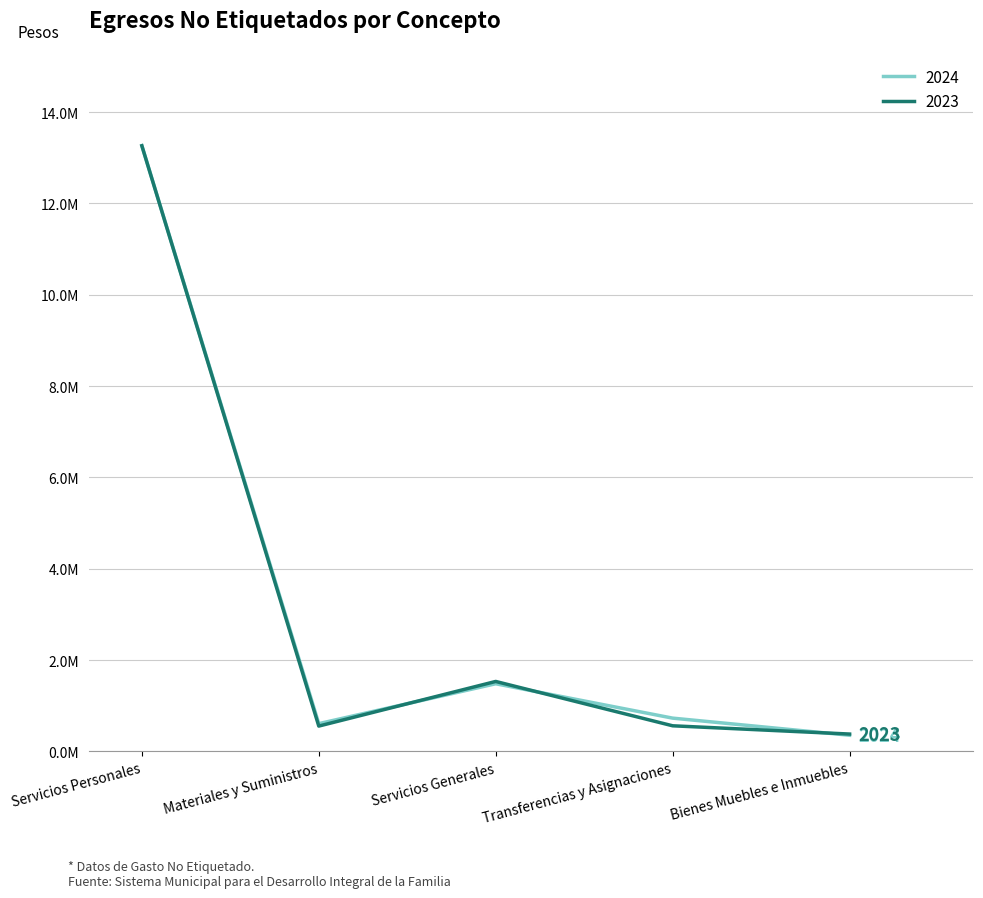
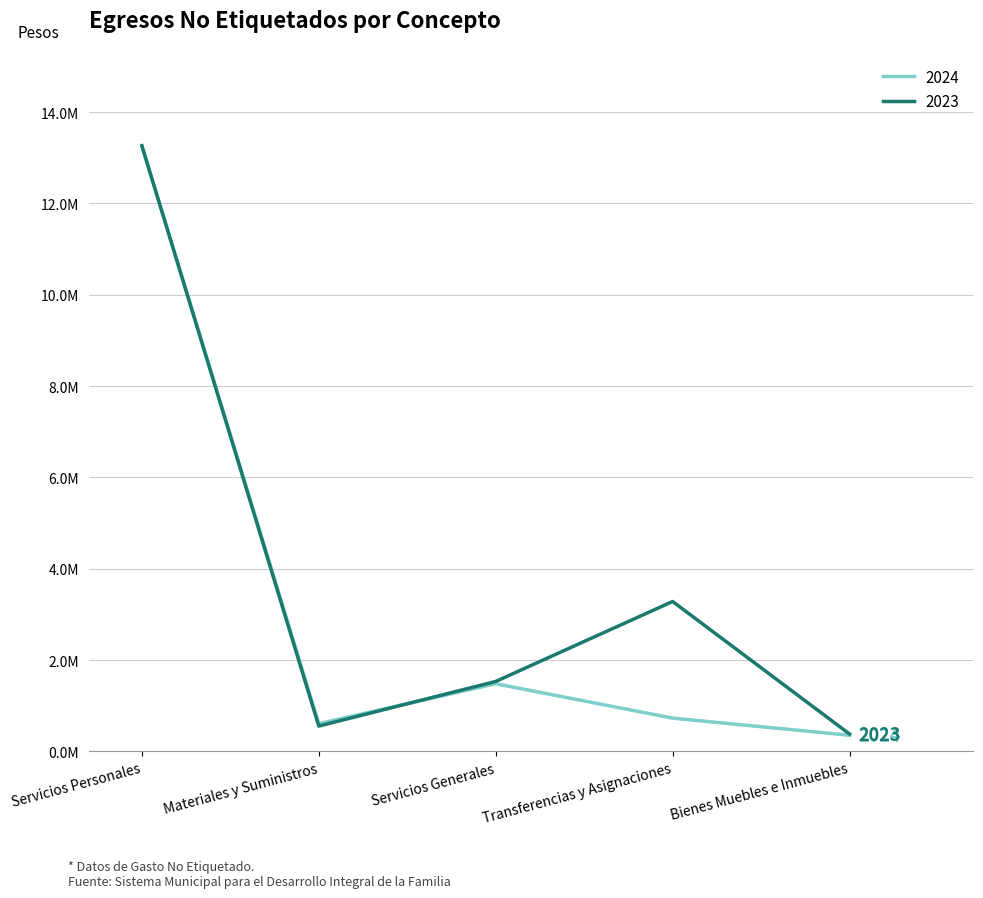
2023, Transferencias y Asignaciones: 600000 -> 3300000
